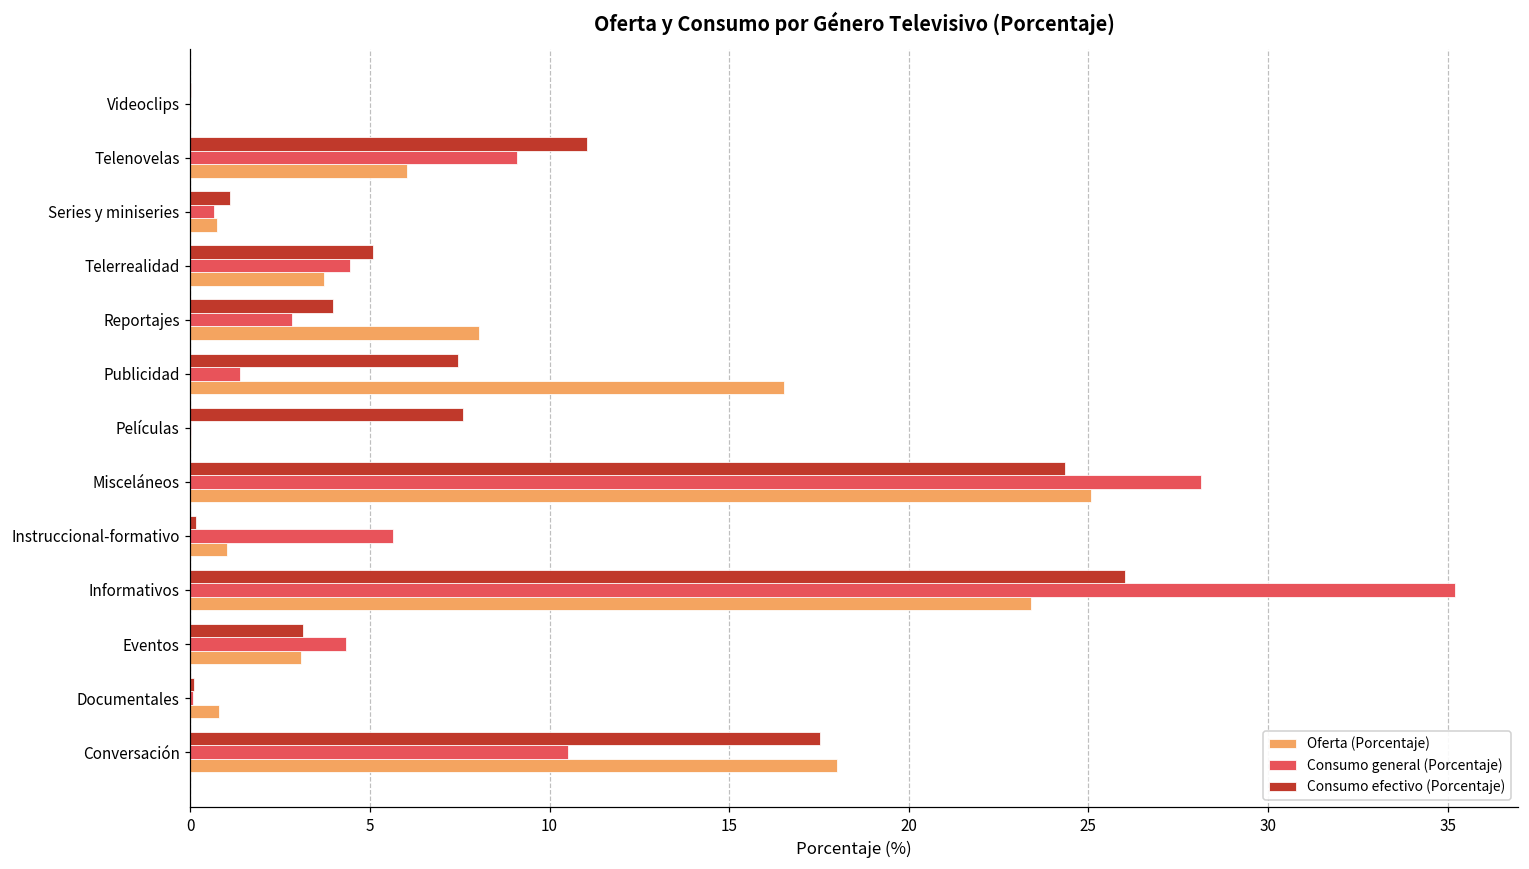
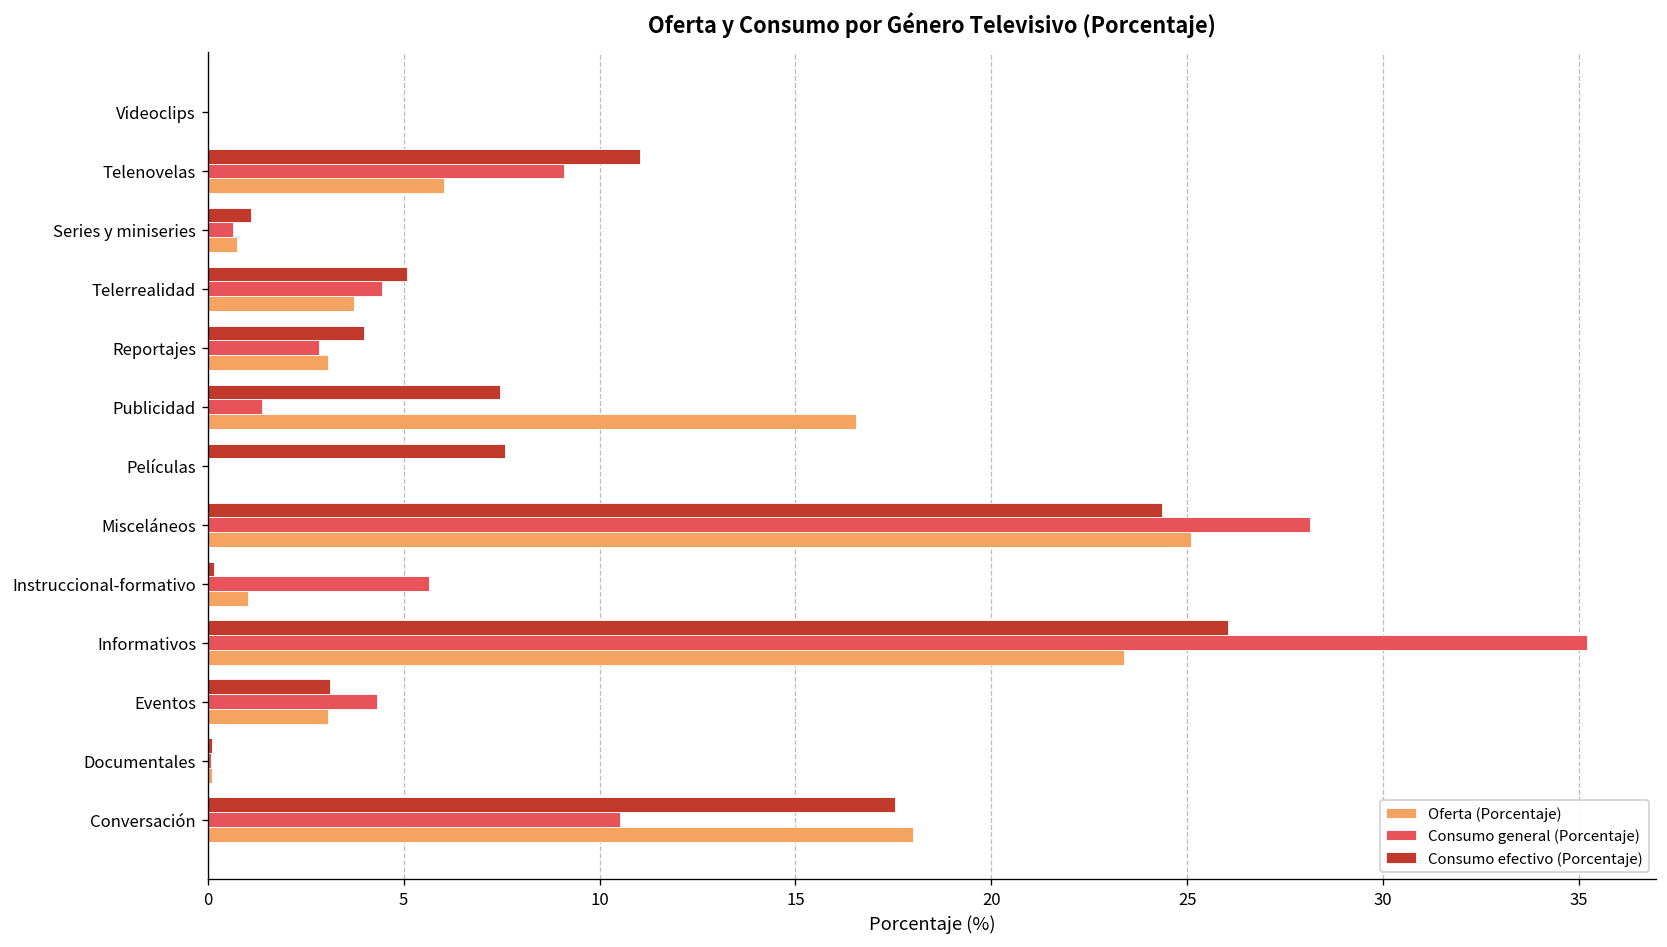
Oferta (Porcentaje), Reportajes: 8.0 -> 3.1
Oferta (Porcentaje), Documentales: 0.8 -> 0.1
